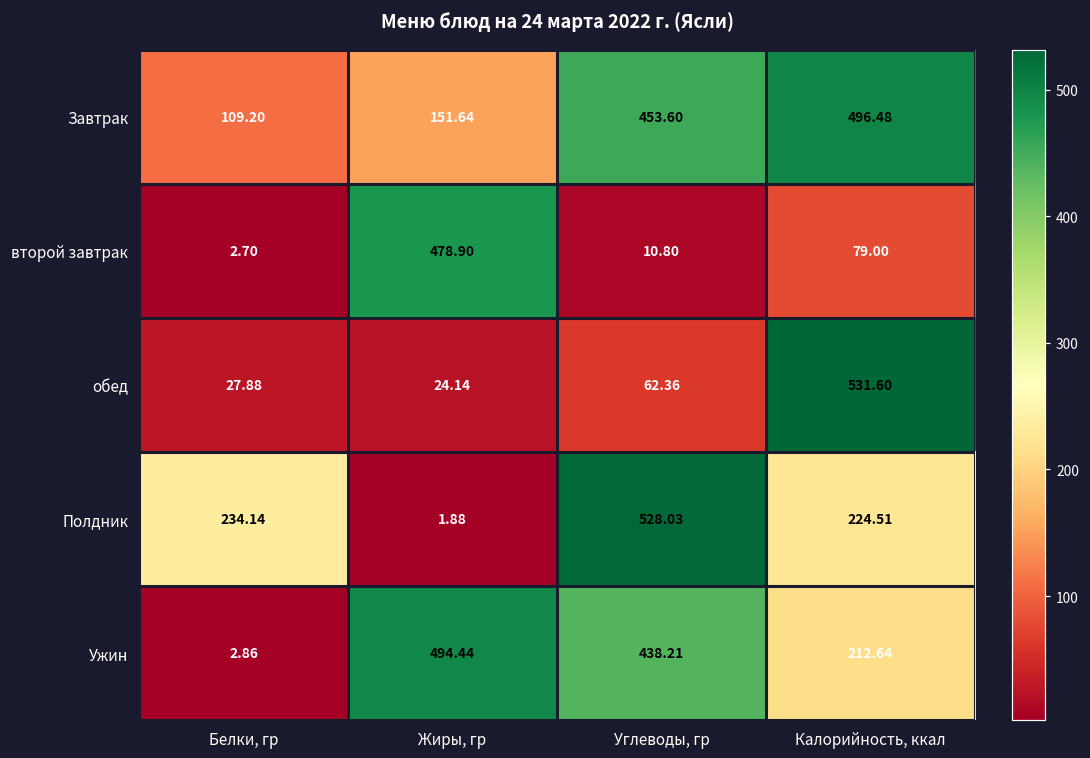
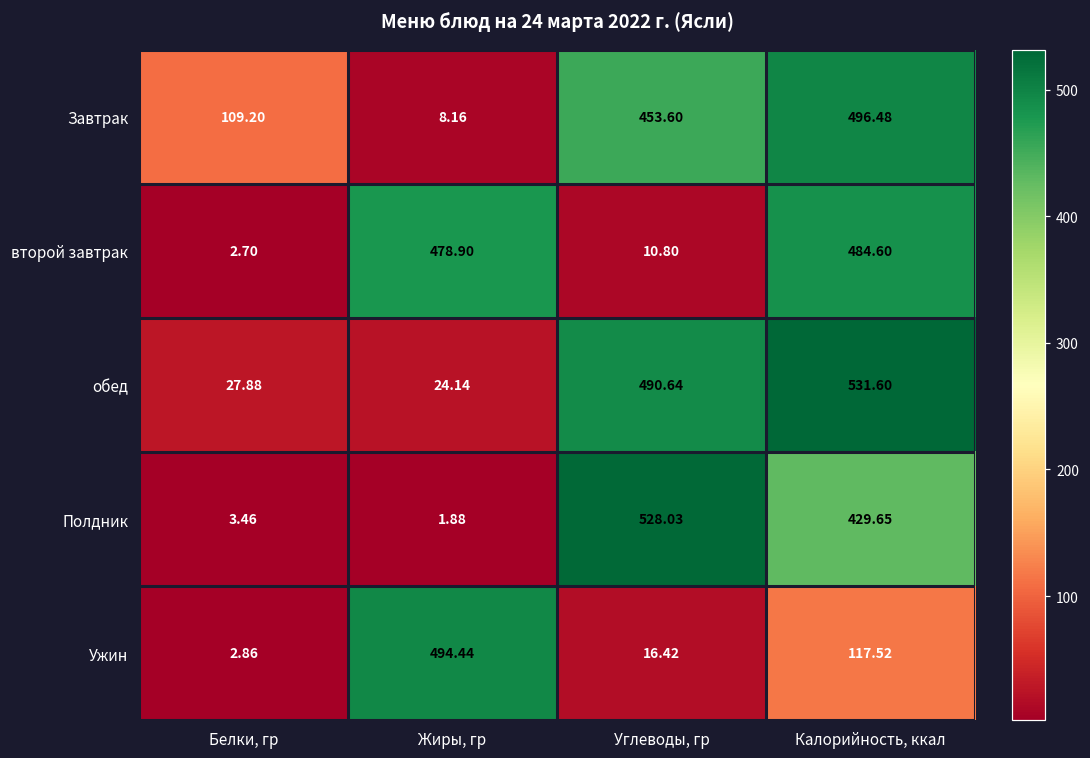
Завтрак, Жиры, гр: 151.64 -> 8.16
второй завтрак, Калорийность, ккал: 79.00 -> 484.60
обед, Углеводы, гр: 62.36 -> 490.64
Полдник, Белки, гр: 234.14 -> 3.46
Полдник, Калорийность, ккал: 224.51 -> 429.65
Ужин, Углеводы, гр: 438.21 -> 16.42
Ужин, Калорийность, ккал: 212.64 -> 117.52
